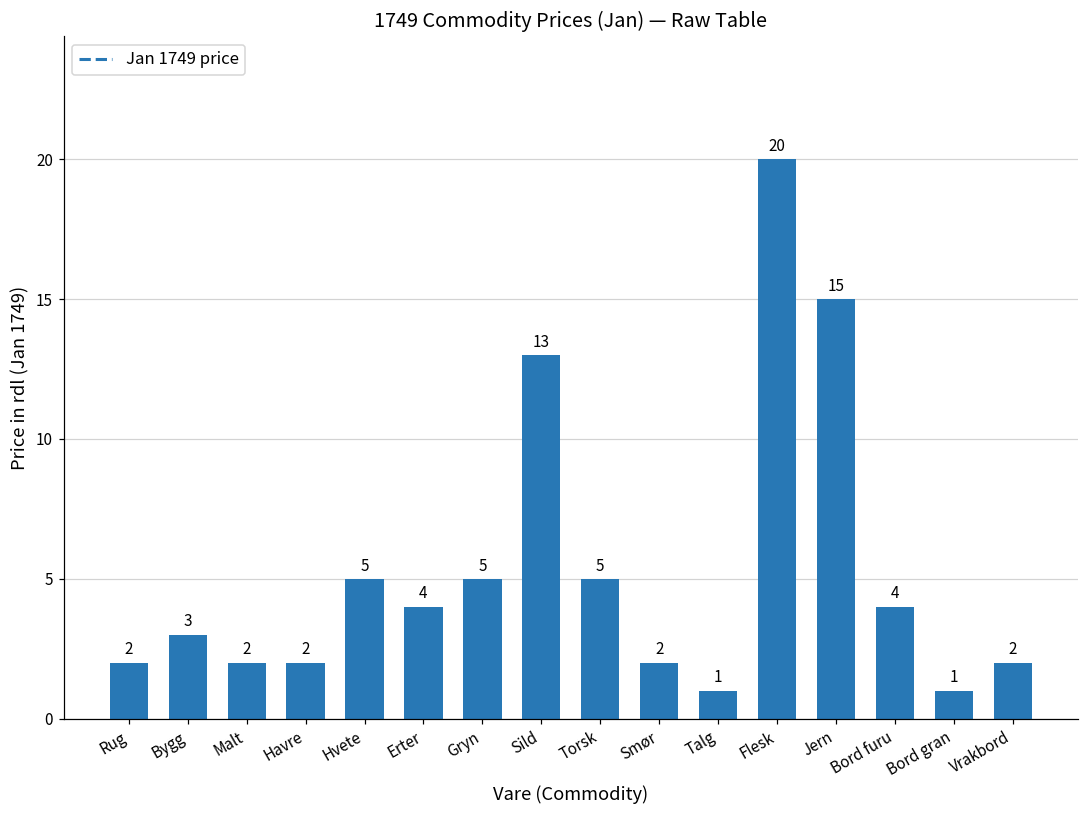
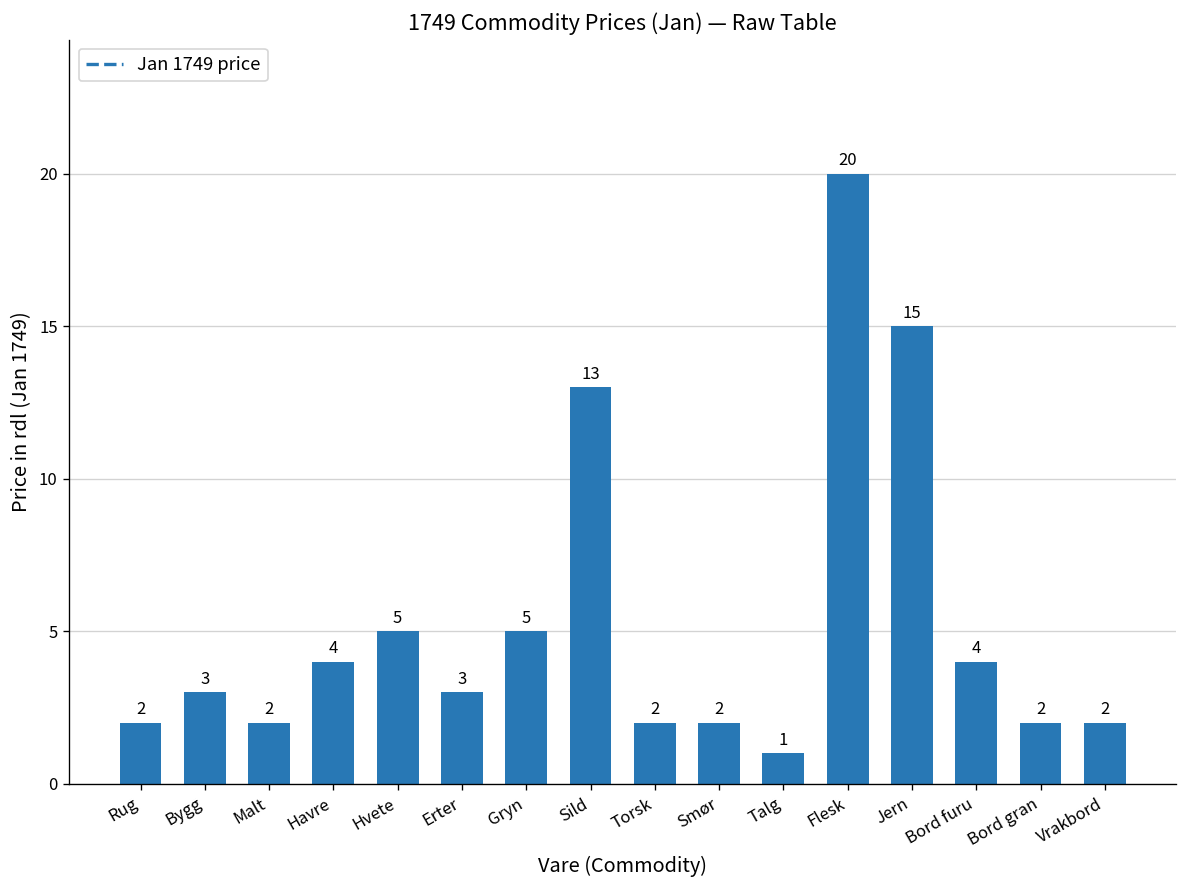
Havre: 2 -> 4
Erter: 4 -> 3
Torsk: 5 -> 2
Bord gran: 1 -> 2
